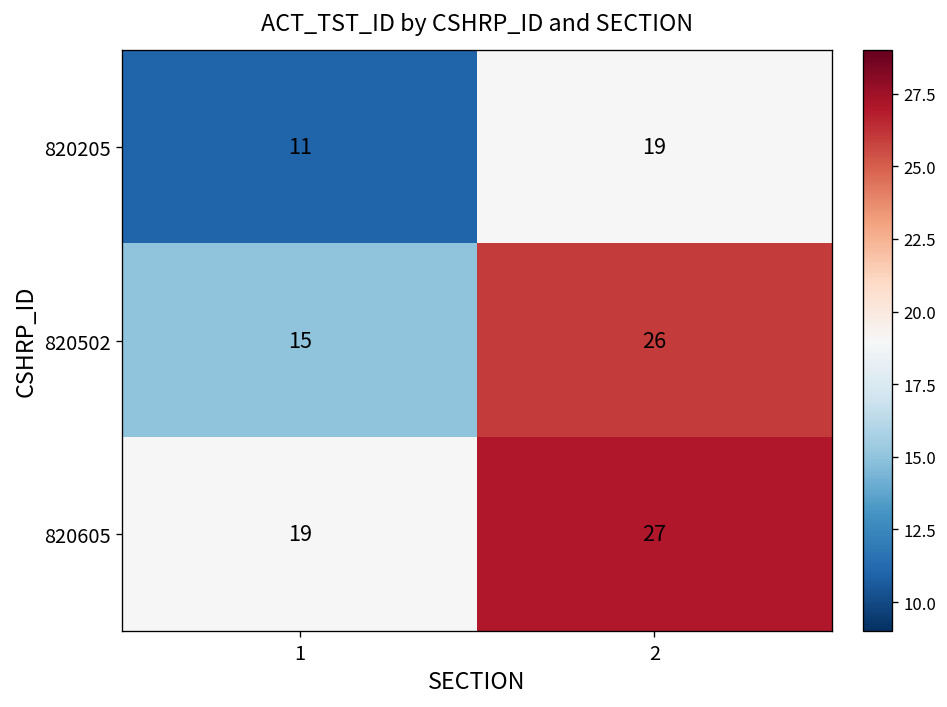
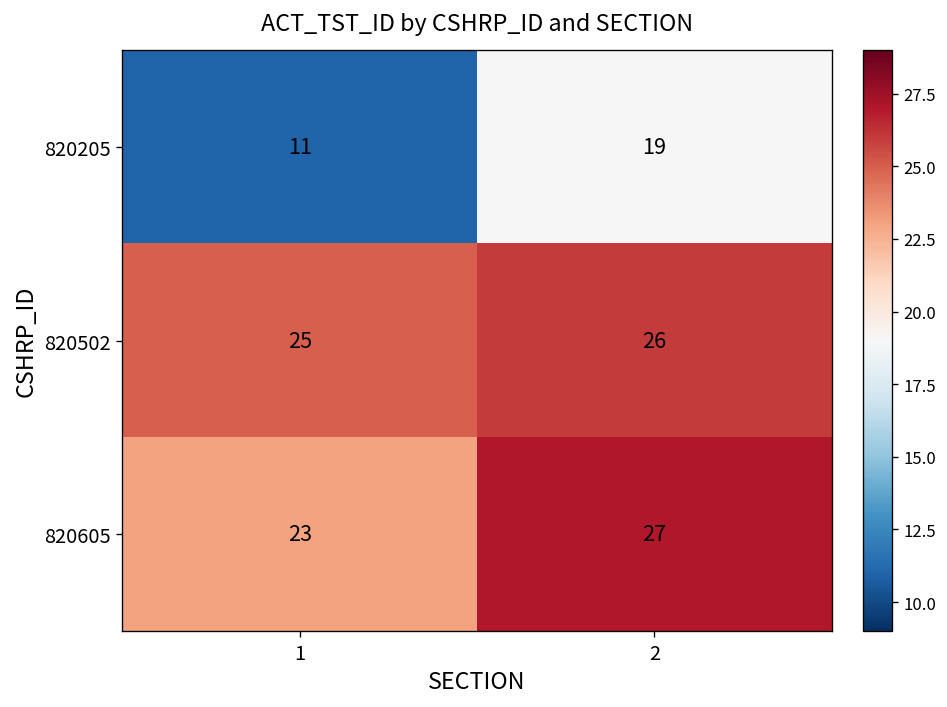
820502, 1: 15 -> 25
820605, 1: 19 -> 23
